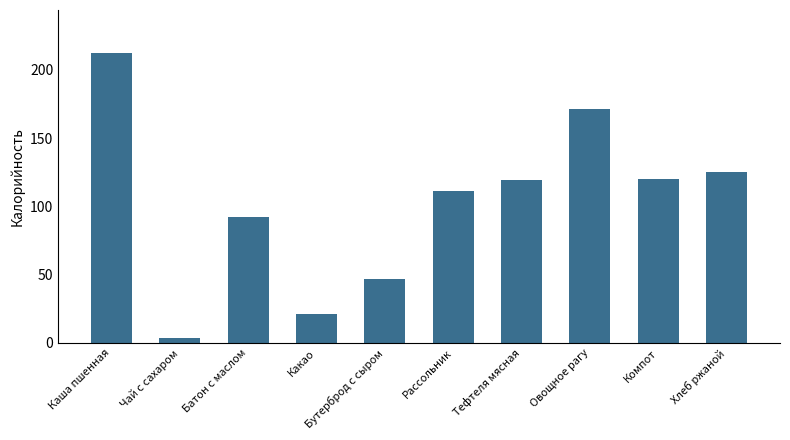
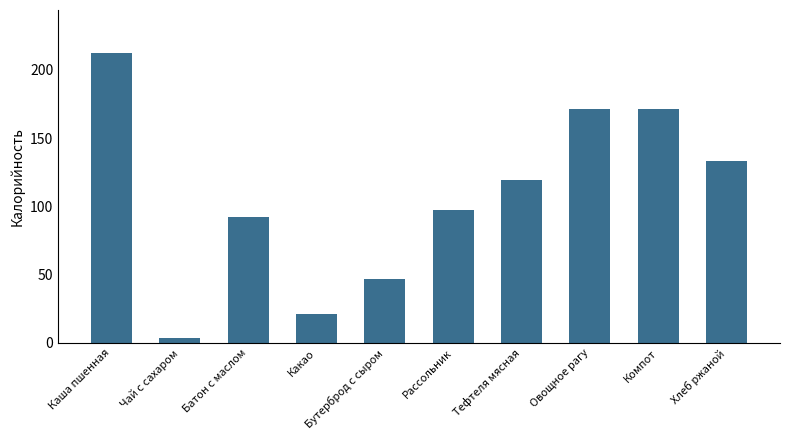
Рассольник: 111 -> 97
Компот: 120 -> 171
Хлеб ржаной: 125 -> 133
